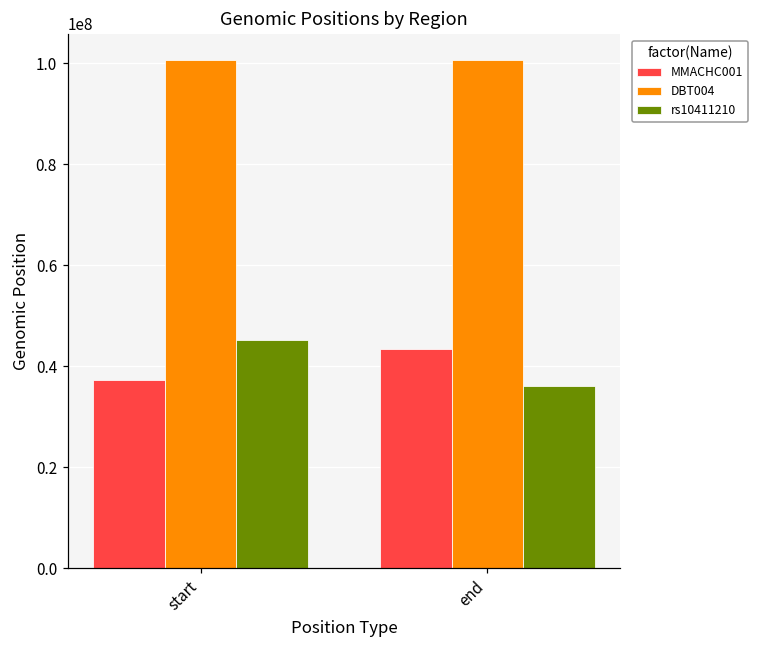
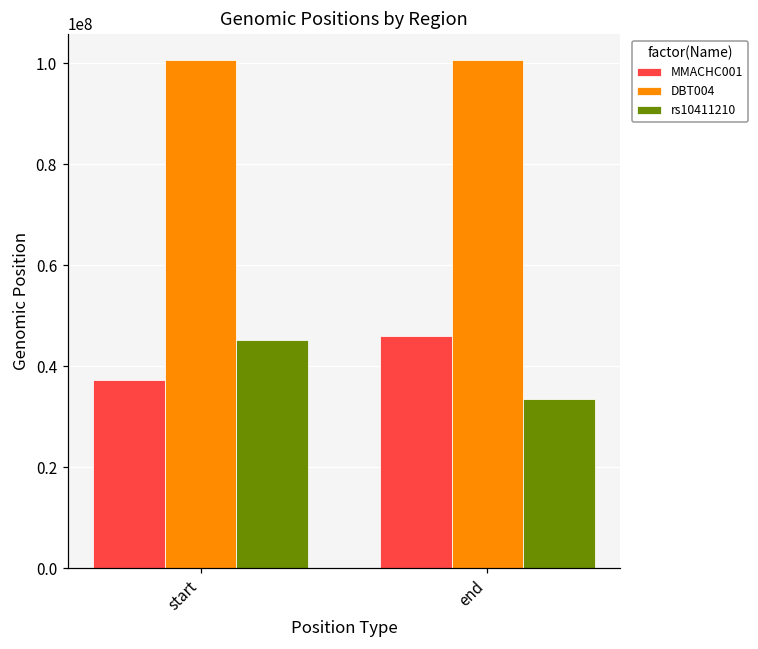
MMACHC001, end: 43000000 -> 46000000
rs10411210, end: 36000000 -> 34000000
